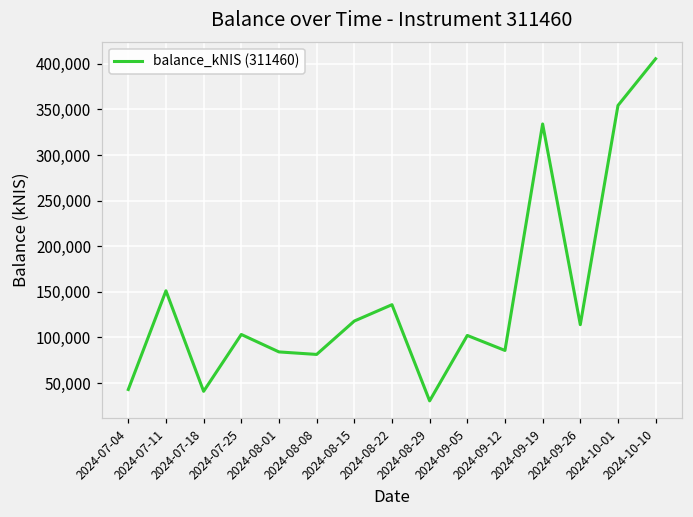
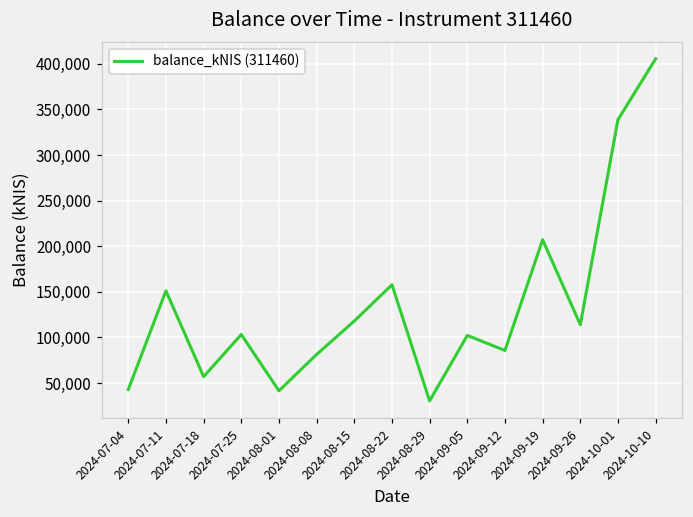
2024-07-18: 40,000 -> 60,000
2024-08-01: 80,000 -> 40,000
2024-08-22: 140,000 -> 160,000
2024-09-19: 330,000 -> 210,000
2024-10-01: 350,000 -> 340,000
